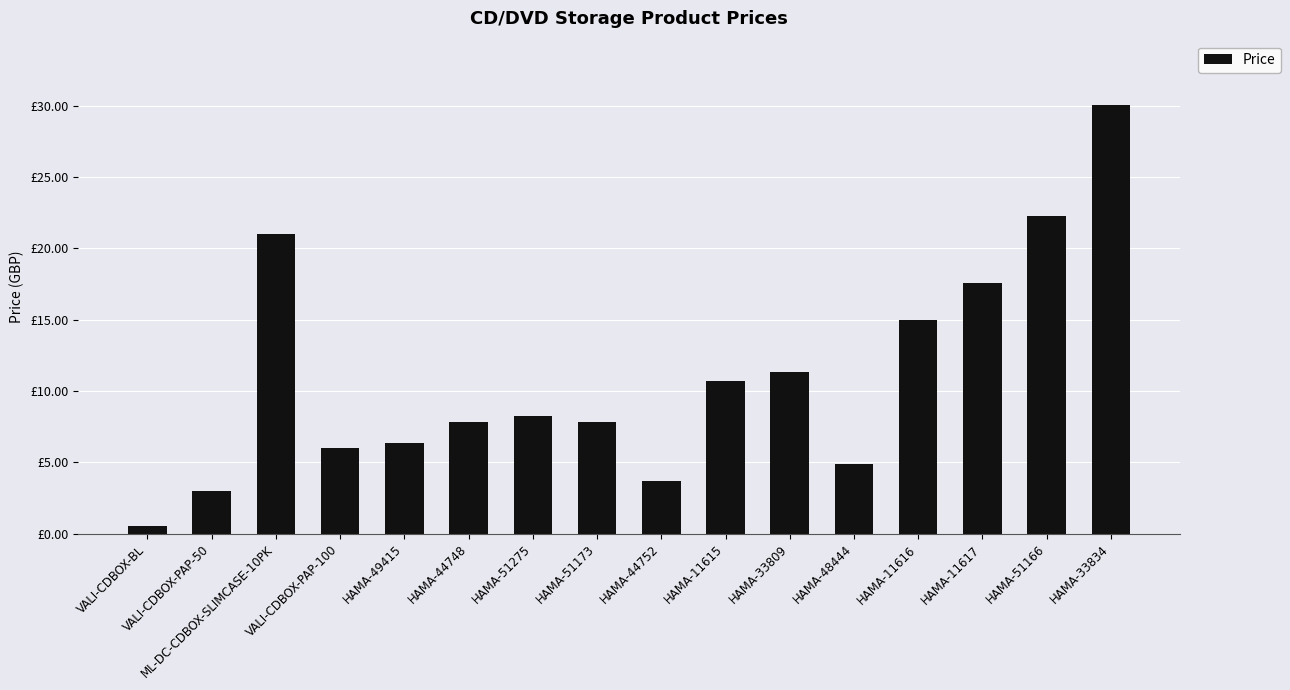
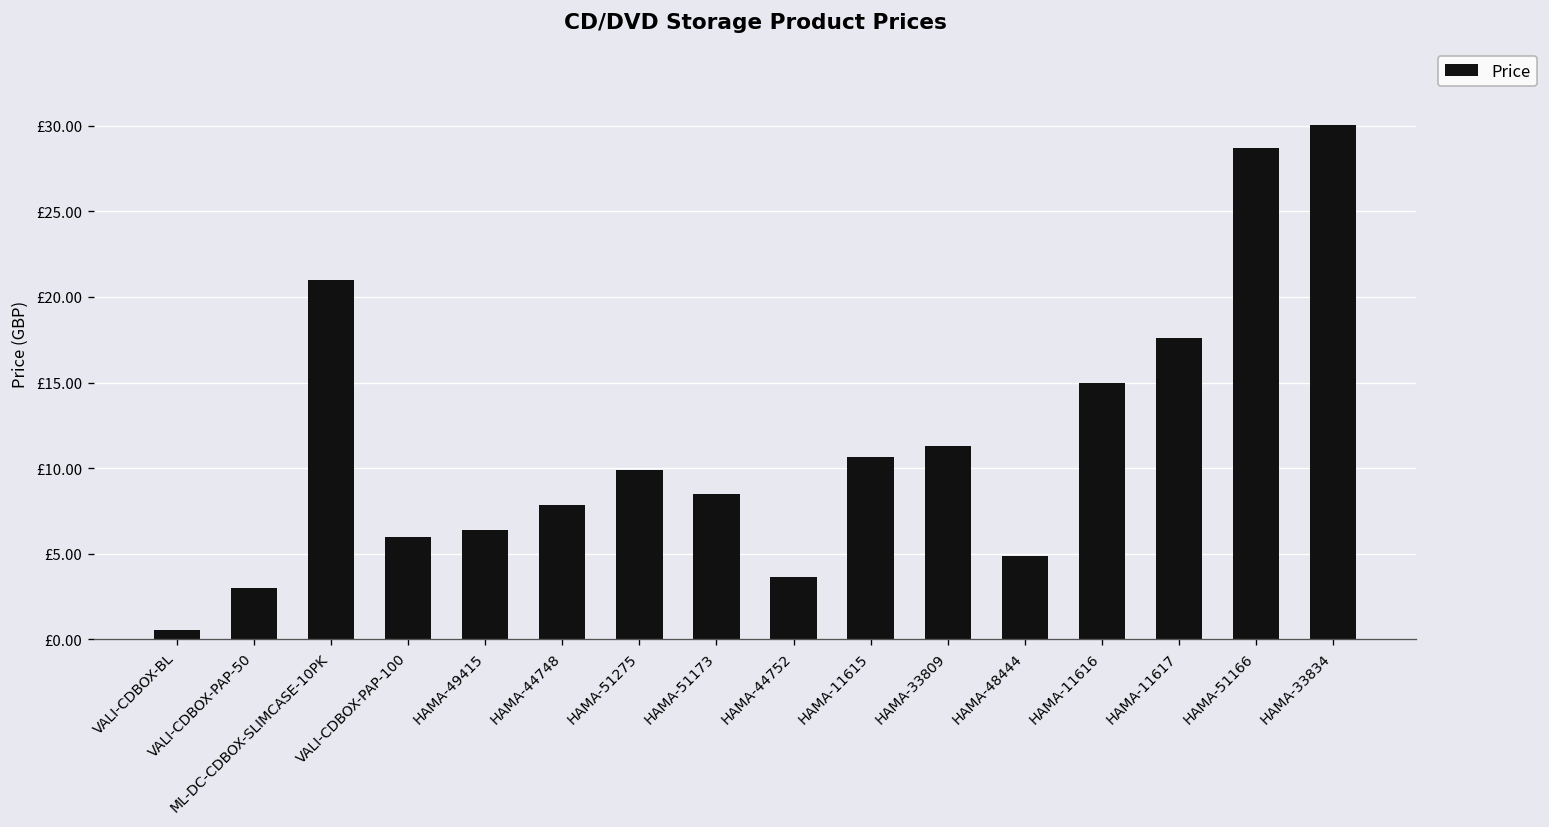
HAMA-51275: £8.3 -> £9.9
HAMA-51173: £7.8 -> £8.5
HAMA-51166: £22.3 -> £28.7
